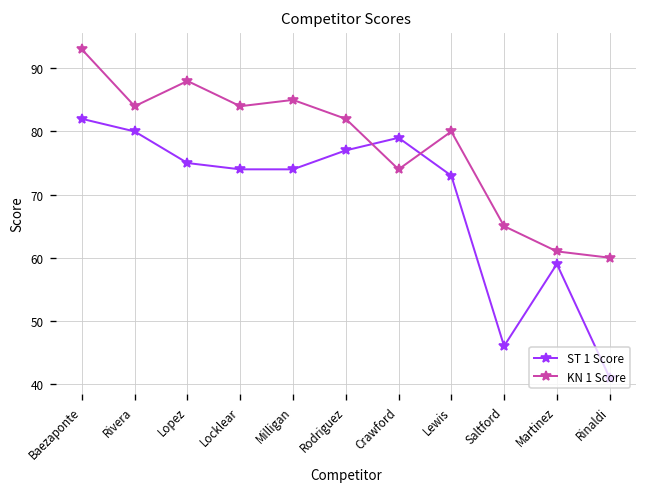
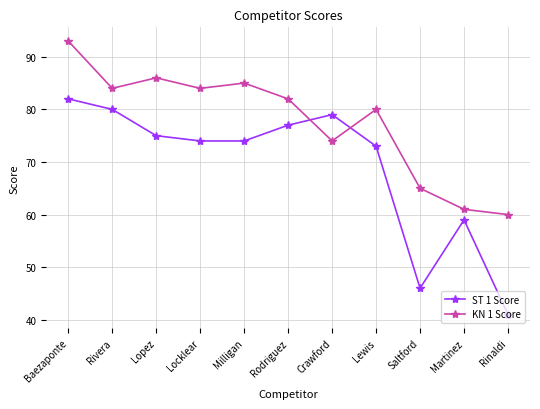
KN 1 Score, Lopez: 88 -> 86
